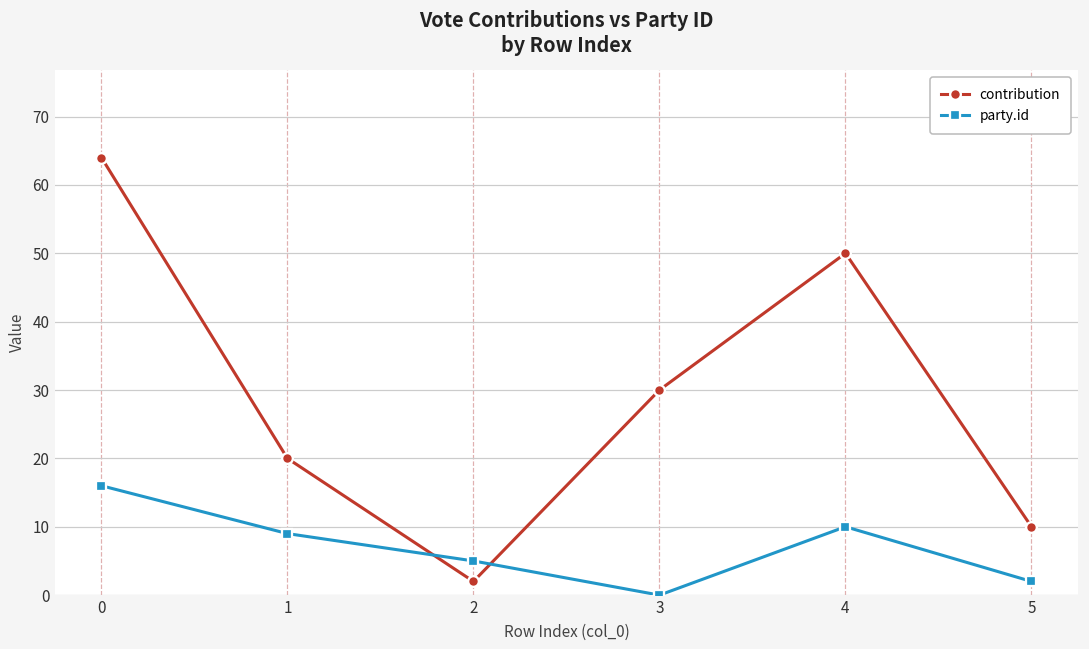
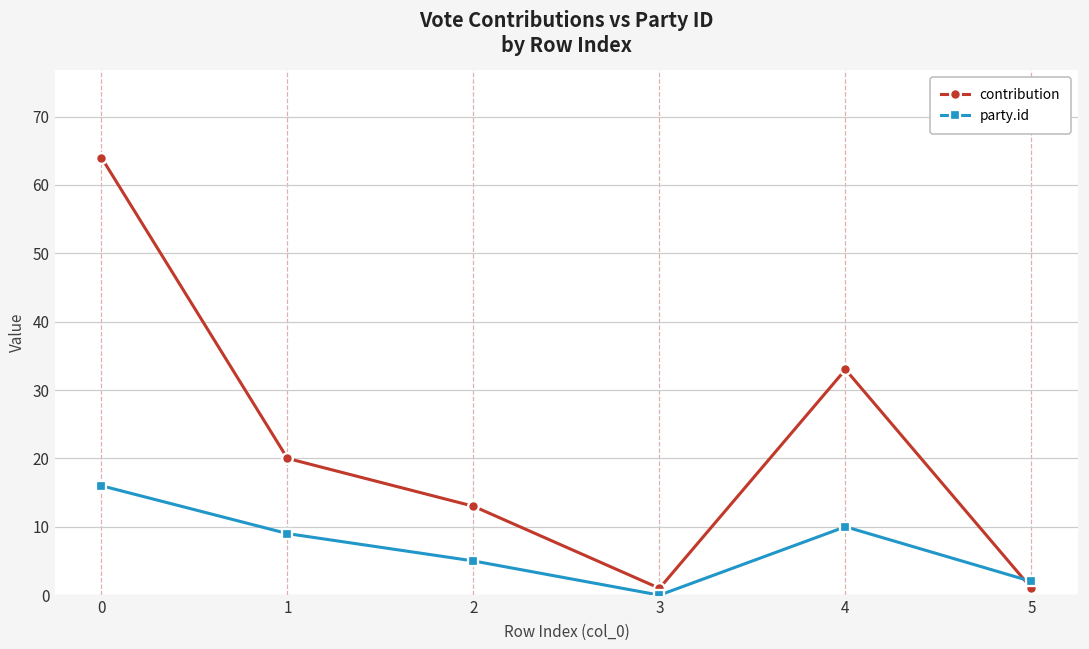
contribution, 2: 2 -> 13
contribution, 3: 30 -> 1
contribution, 4: 50 -> 33
contribution, 5: 10 -> 1
